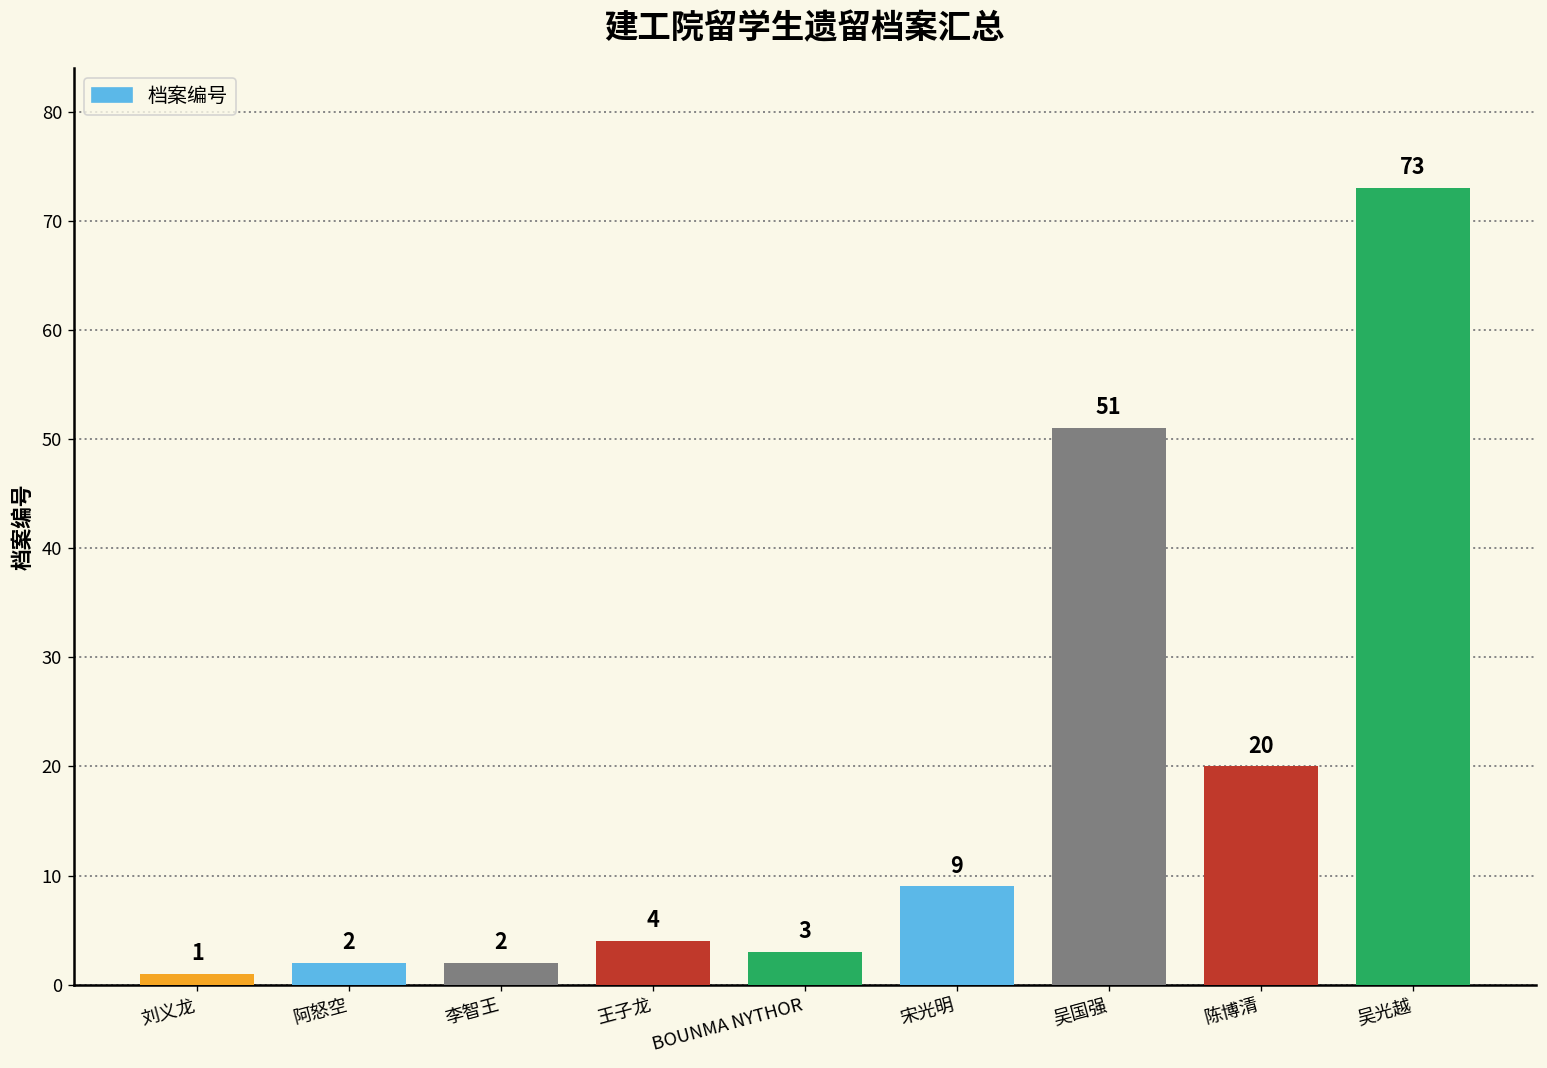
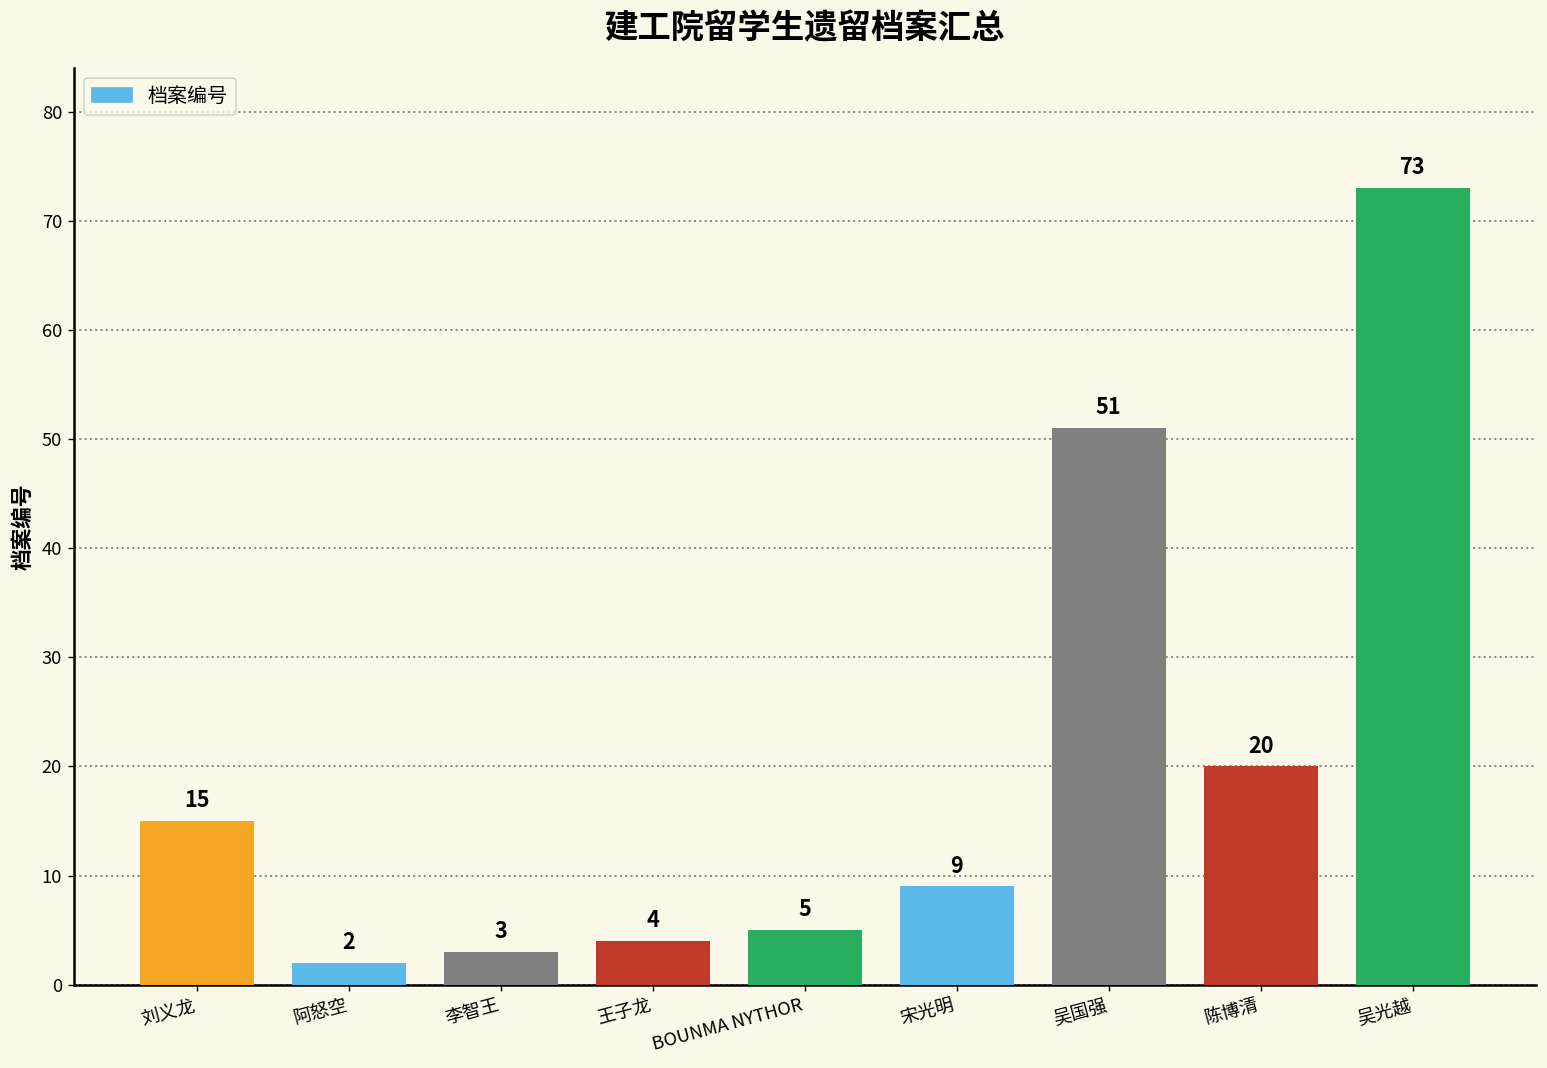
刘义龙: 1 -> 15
李智王: 2 -> 3
BOUNMA NYTHOR: 3 -> 5
